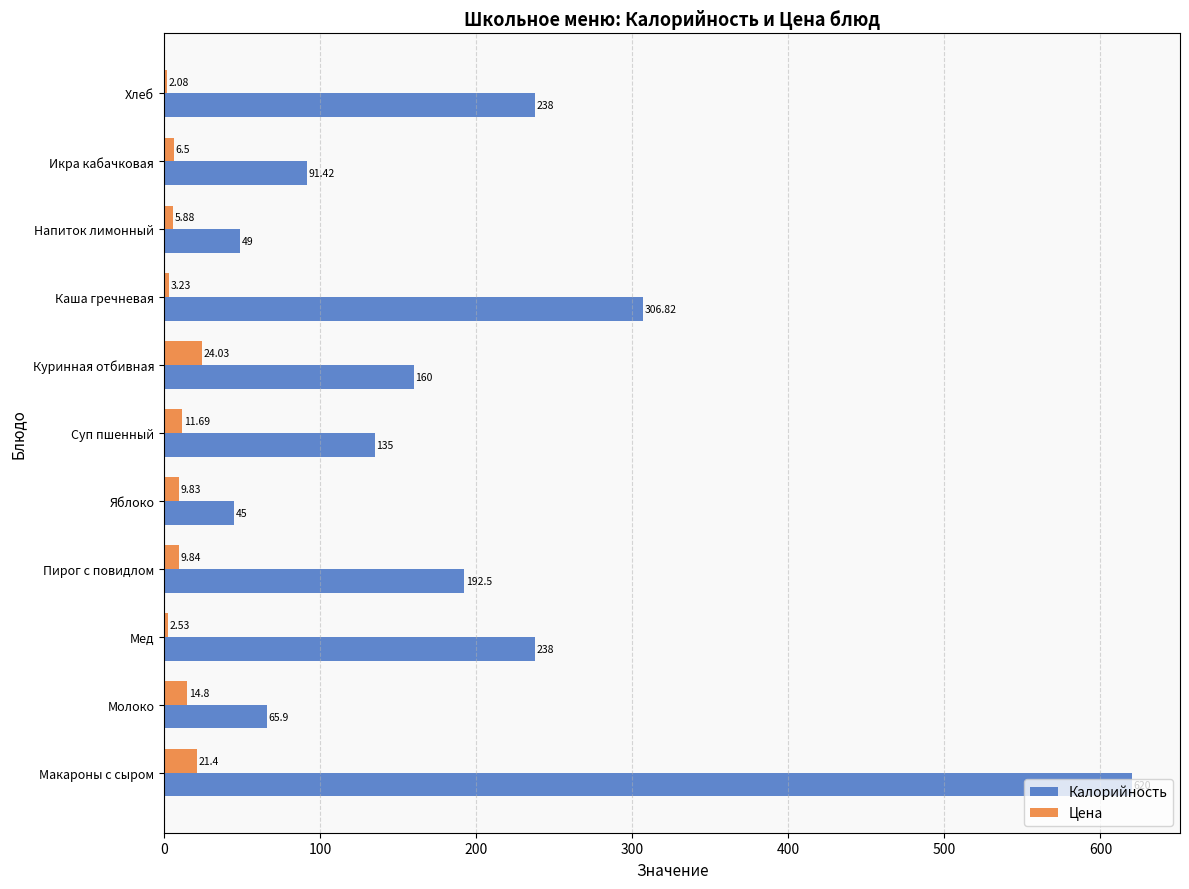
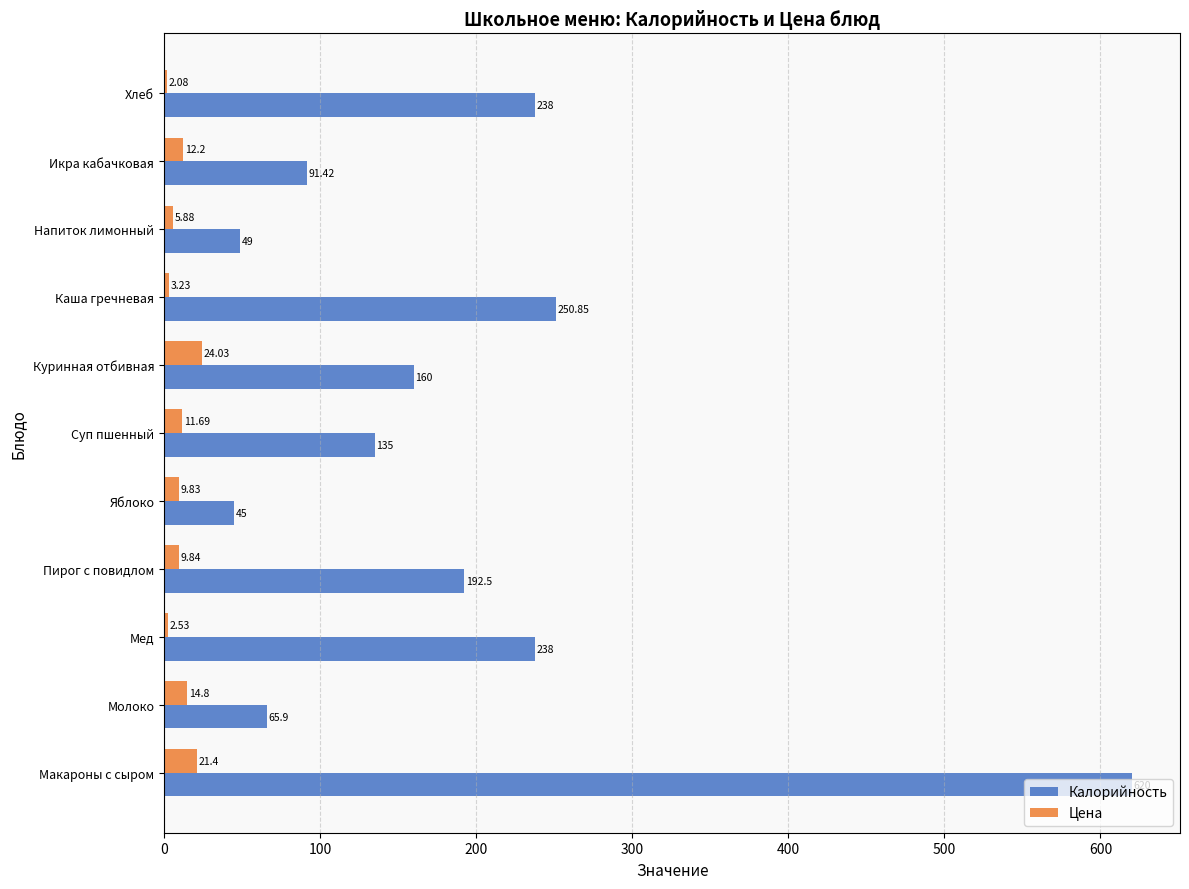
Цена, Икра кабачковая: 6.5 -> 12.2
Калорийность, Каша гречневая: 306.82 -> 250.85
